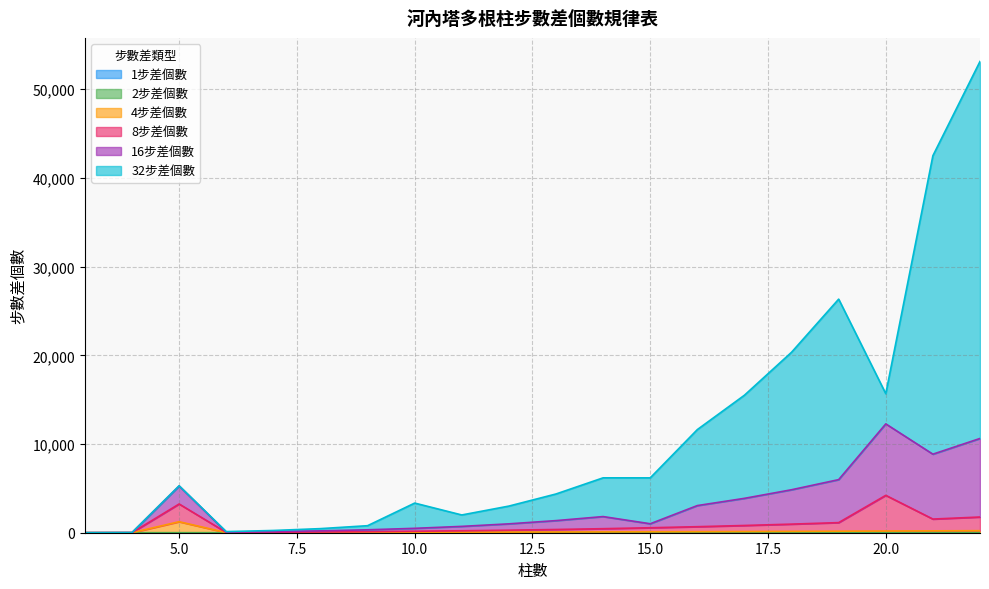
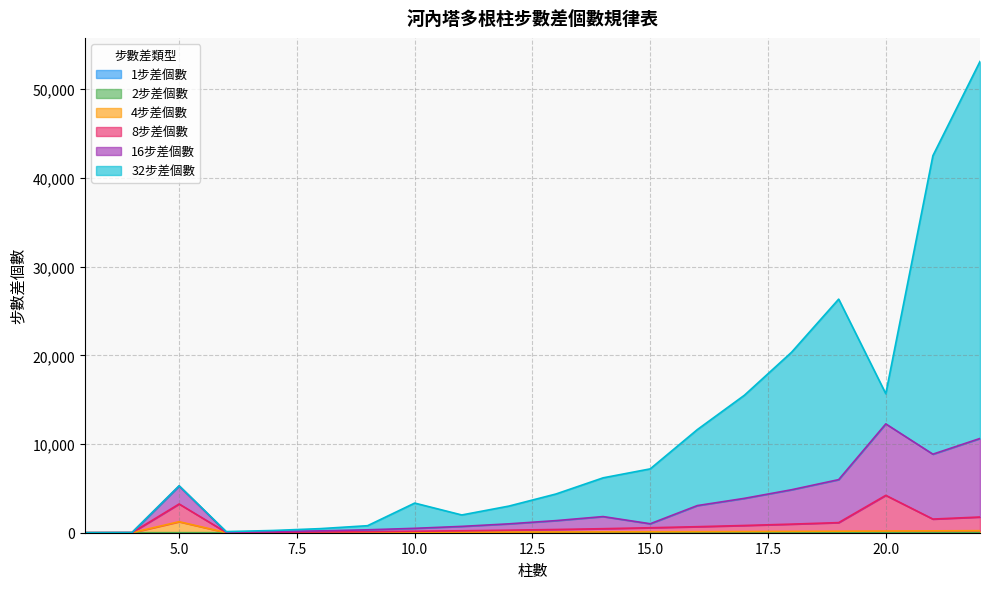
32步差個數, 15.0: 5,000 -> 6,000
